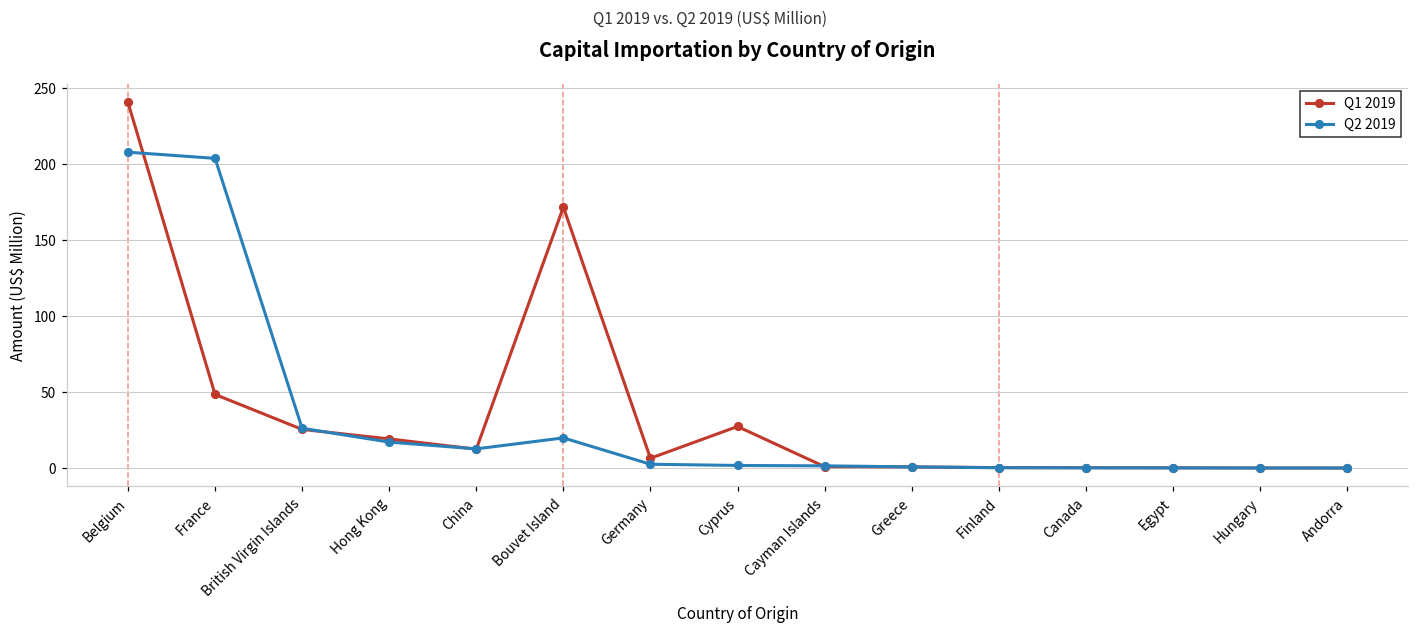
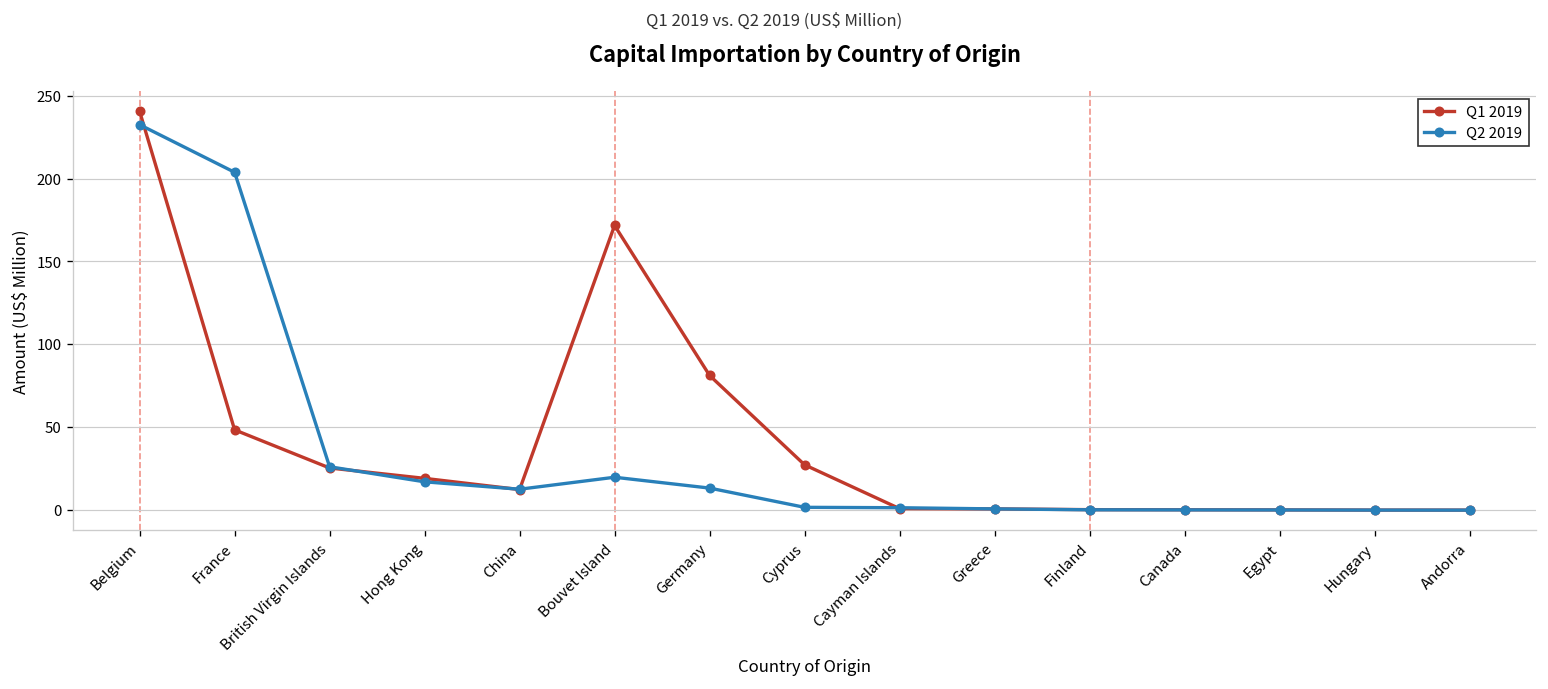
Q2 2019, Belgium: 208 -> 233
Q1 2019, Germany: 6 -> 81
Q2 2019, Germany: 3 -> 13
